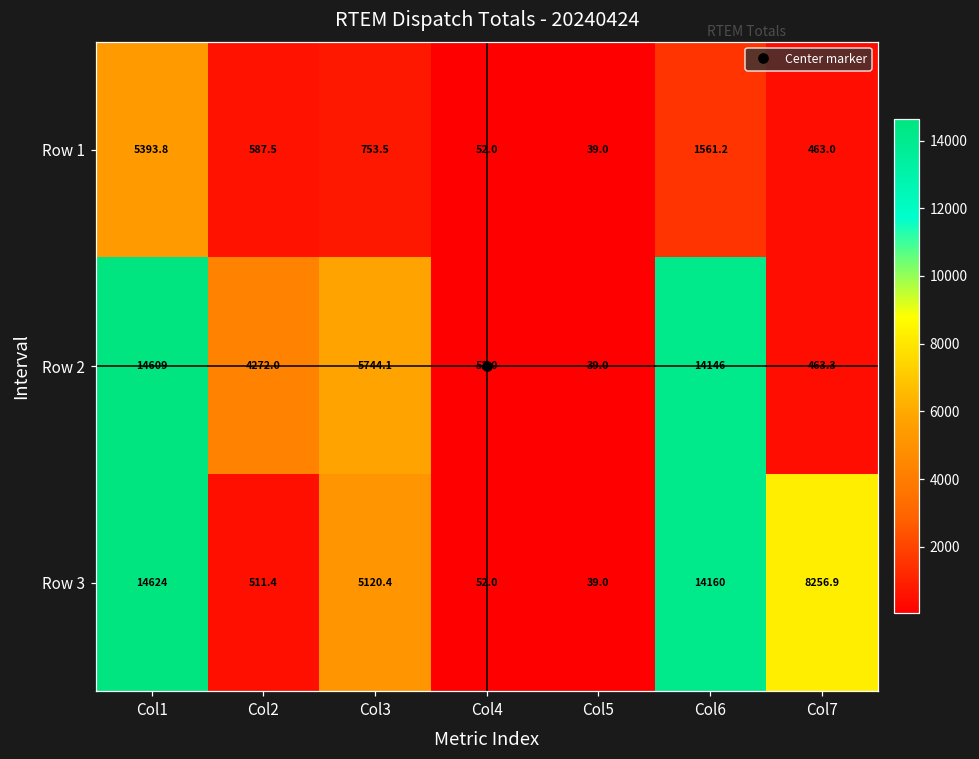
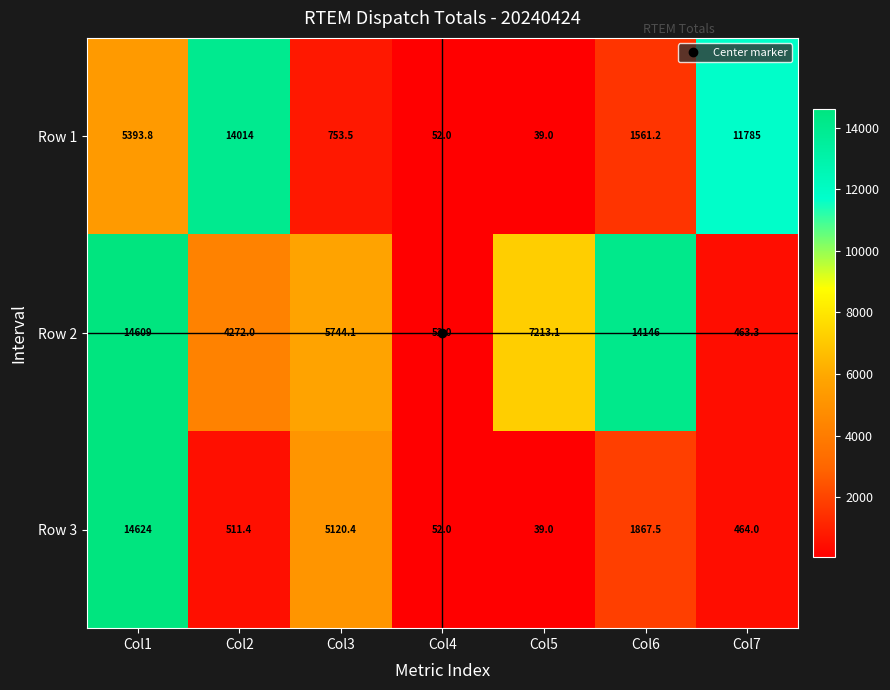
Row 1, Col2: 587.5 -> 14014
Row 1, Col7: 463.0 -> 11785
Row 2, Col5: 39.0 -> 7213.1
Row 3, Col6: 14160 -> 1867.5
Row 3, Col7: 8256.9 -> 464.0
